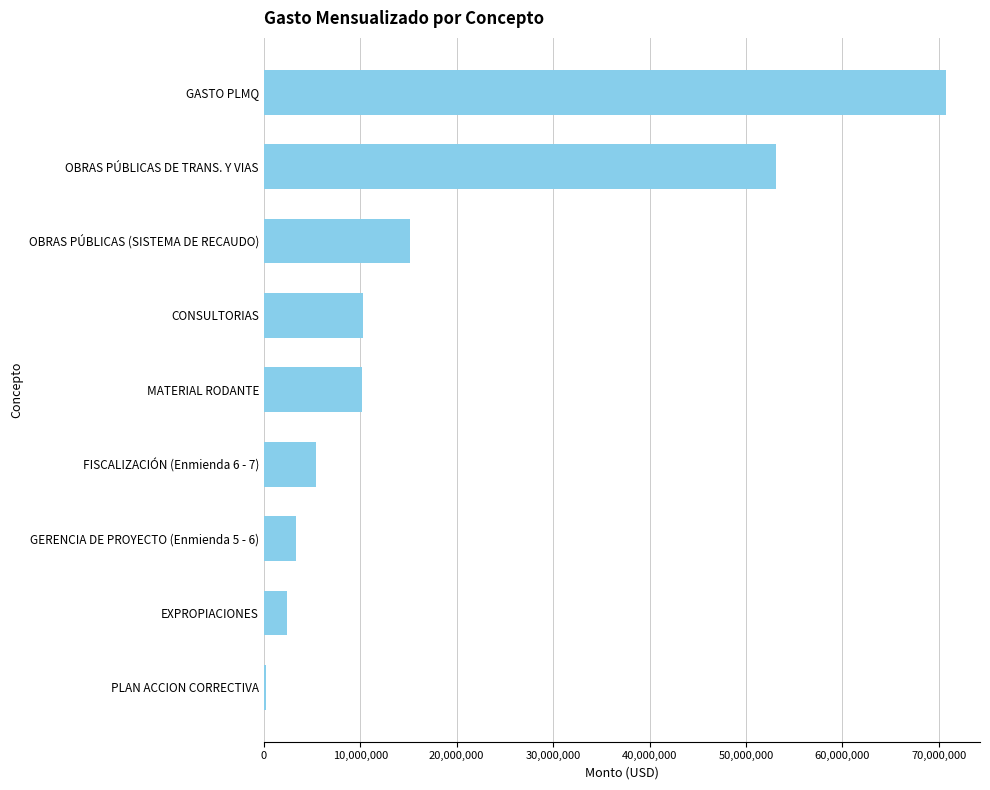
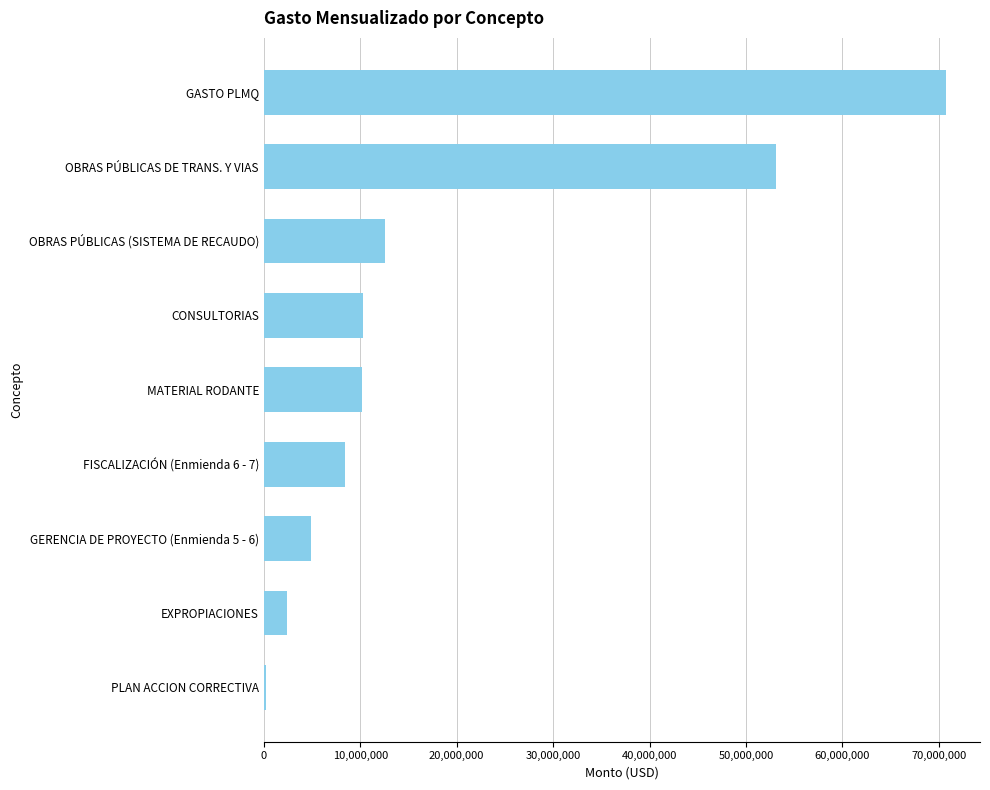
OBRAS PÚBLICAS (SISTEMA DE RECAUDO): 15,000,000 -> 13,000,000
FISCALIZACIÓN (Enmienda 6 - 7): 5,000,000 -> 8,000,000
GERENCIA DE PROYECTO (Enmienda 5 - 6): 3,000,000 -> 5,000,000
